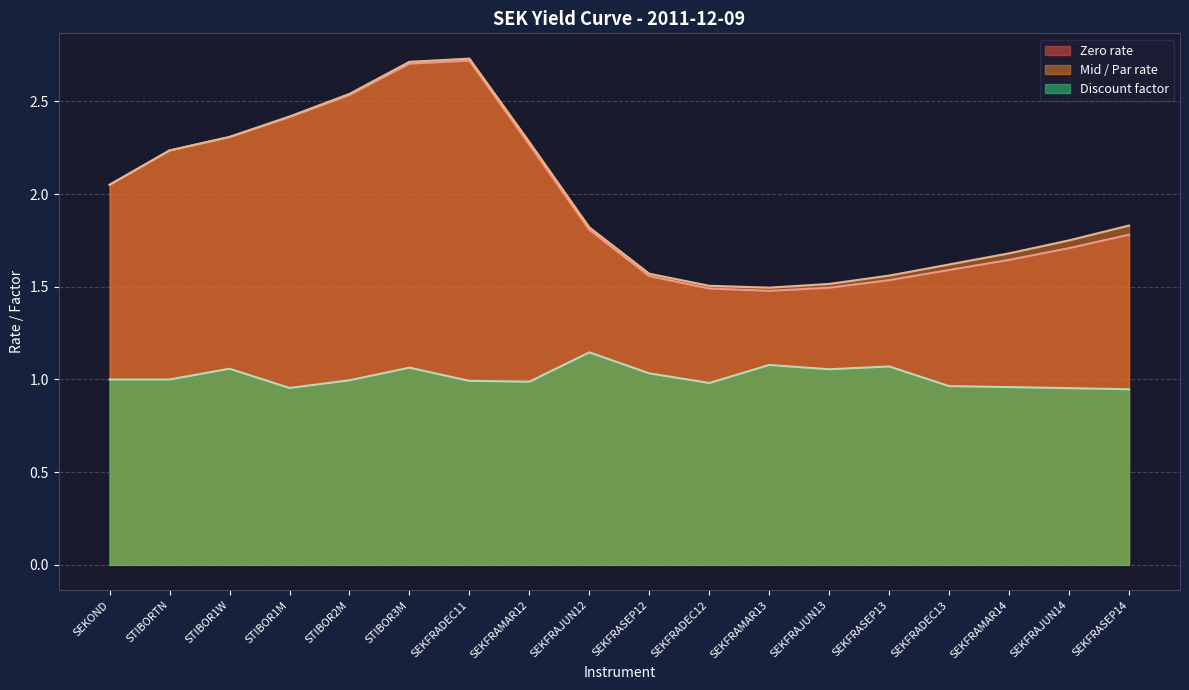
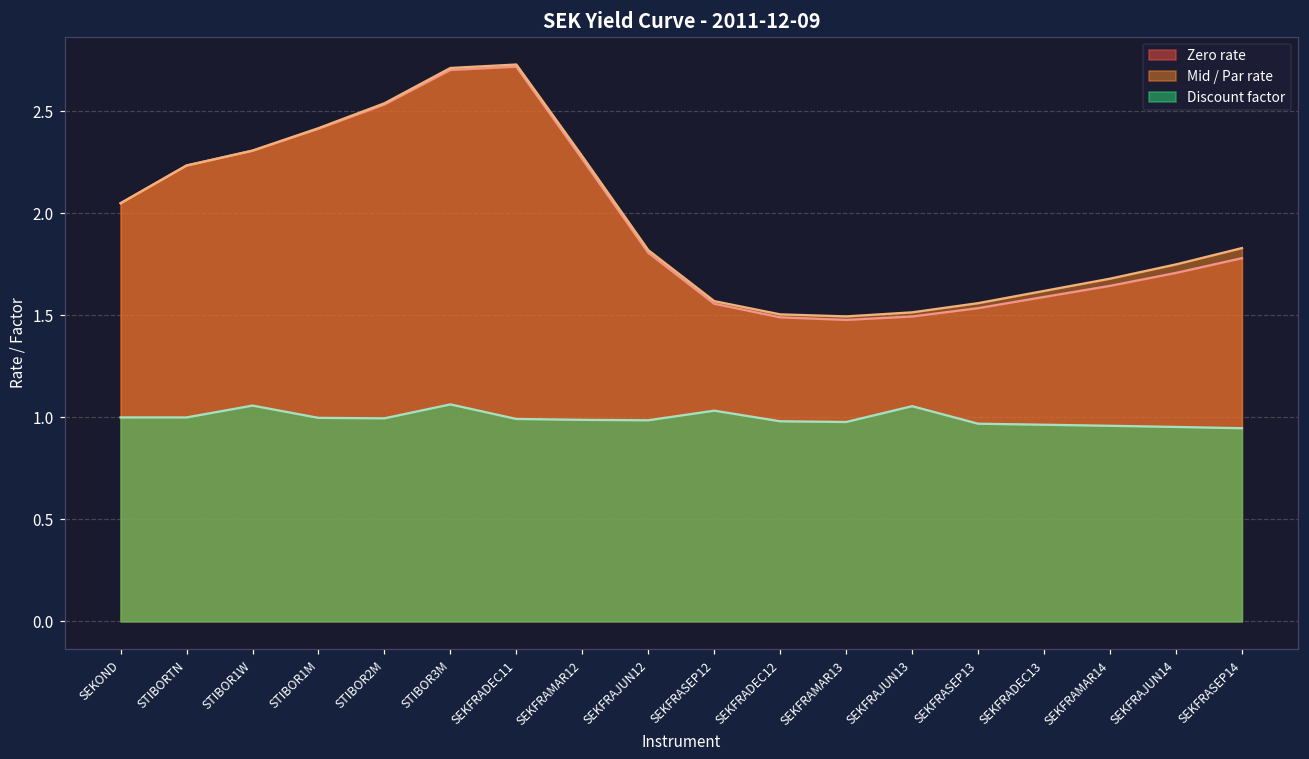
Discount factor, STIBOR1M: 0.95 -> 1.00
Discount factor, SEKFRAJUN12: 1.15 -> 0.99
Discount factor, SEKFRAMAR13: 1.08 -> 0.98
Discount factor, SEKFRASEP13: 1.07 -> 0.97
